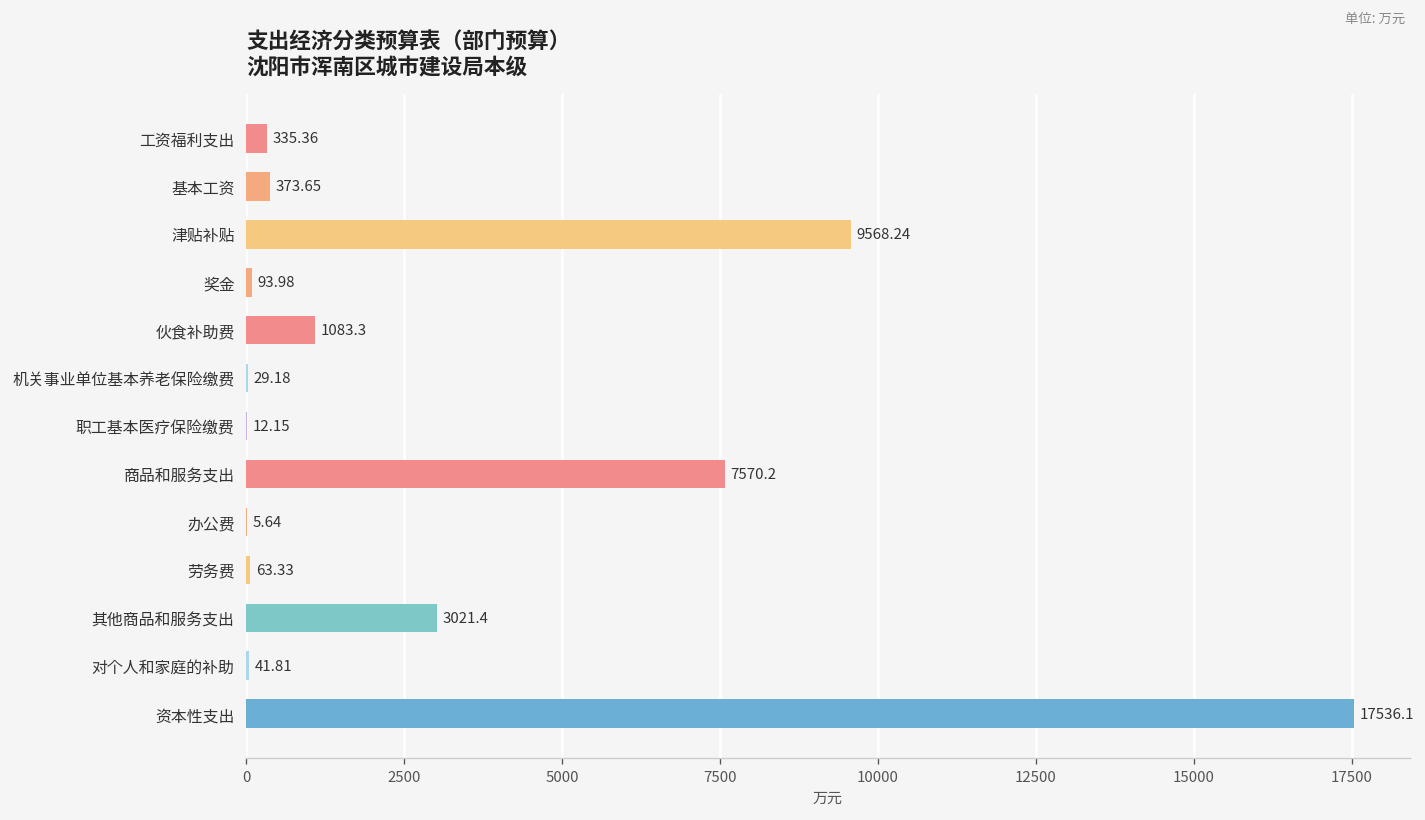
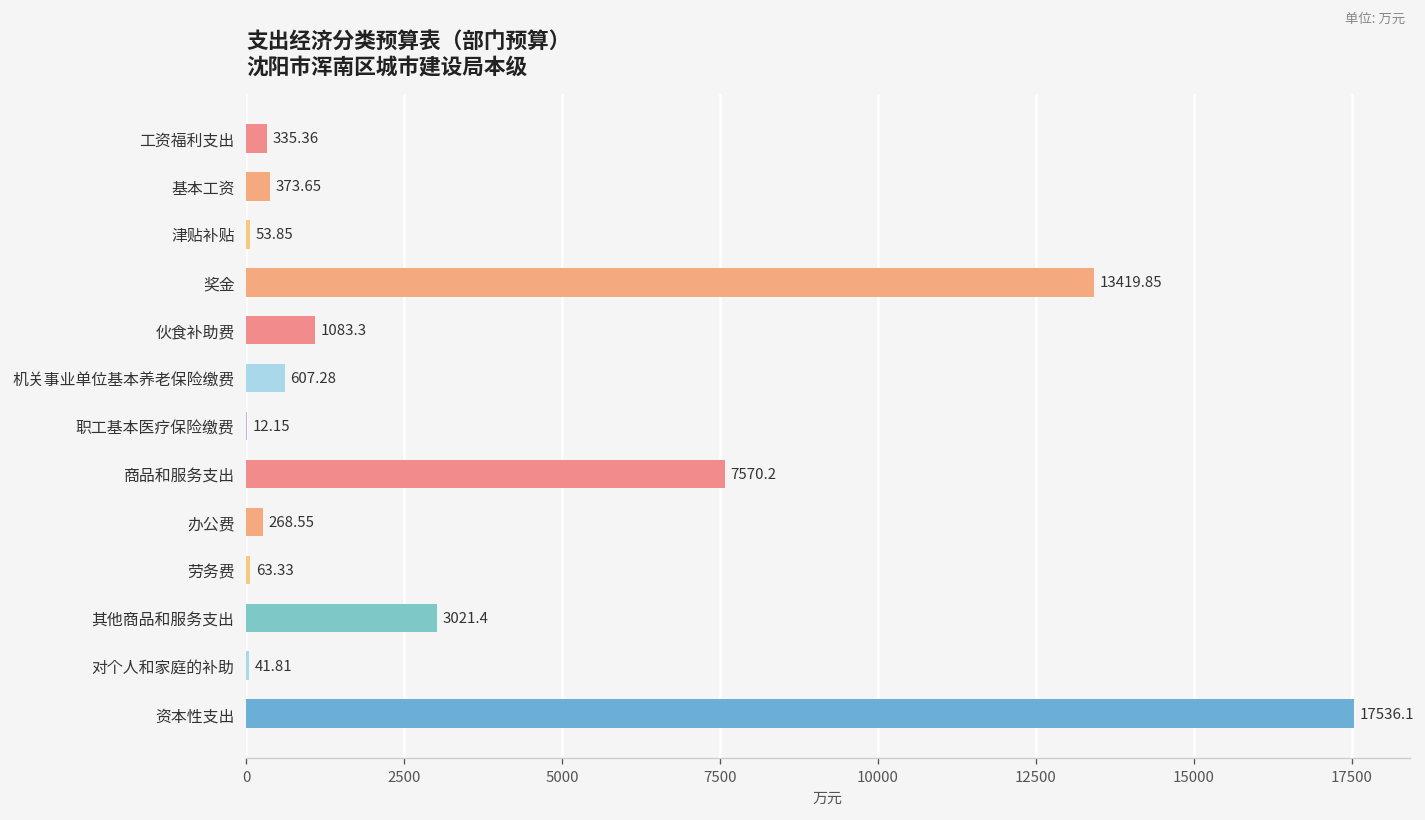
津贴补贴: 9568.24 -> 53.85
奖金: 93.98 -> 13419.85
机关事业单位基本养老保险缴费: 29.18 -> 607.28
办公费: 5.64 -> 268.55
